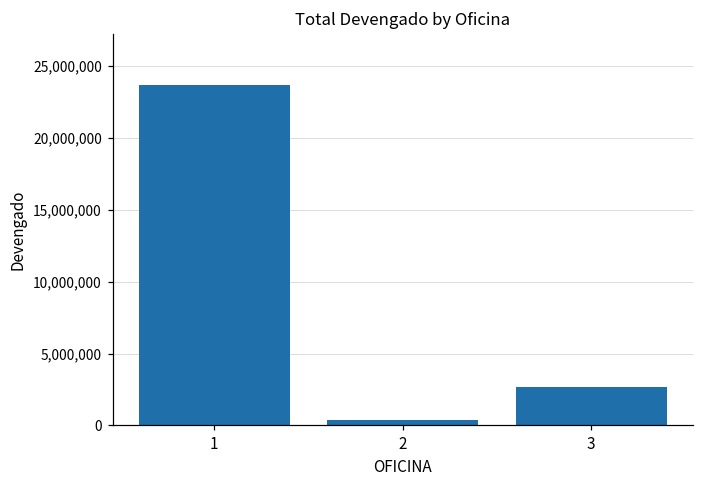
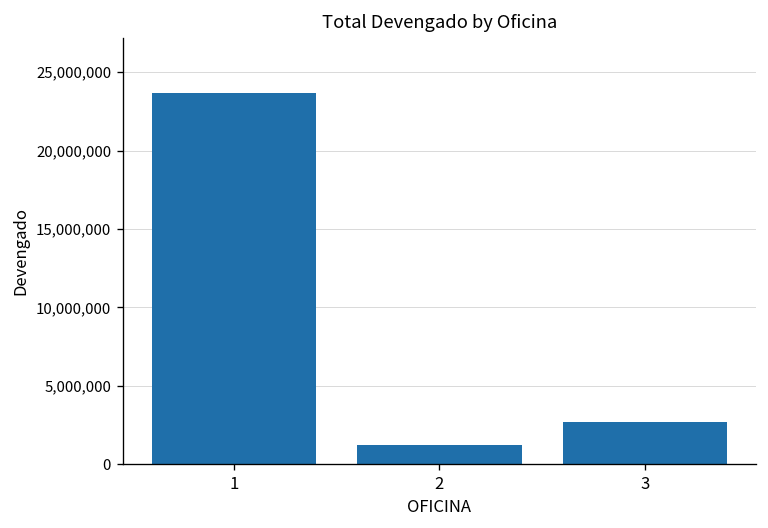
2: 400,000 -> 1,200,000
